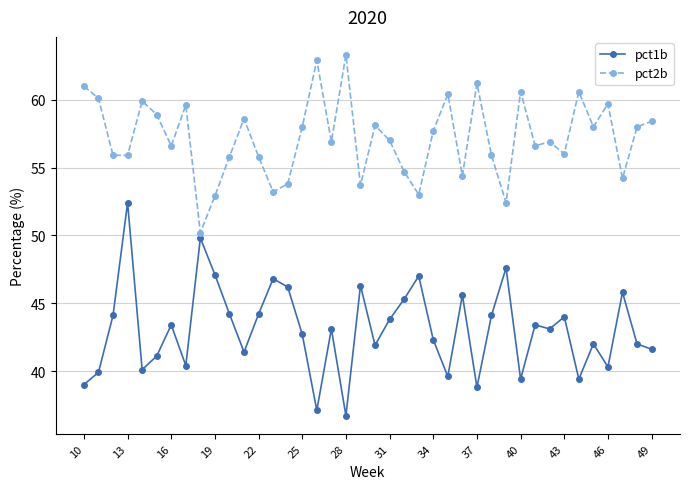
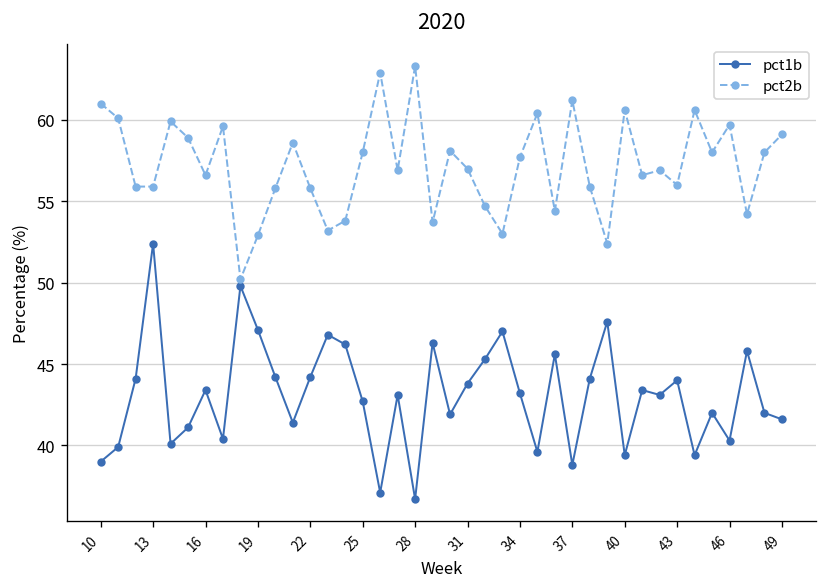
pct1b, 34: 42.3 -> 43.2
pct2b, 49: 58.4 -> 59.1
